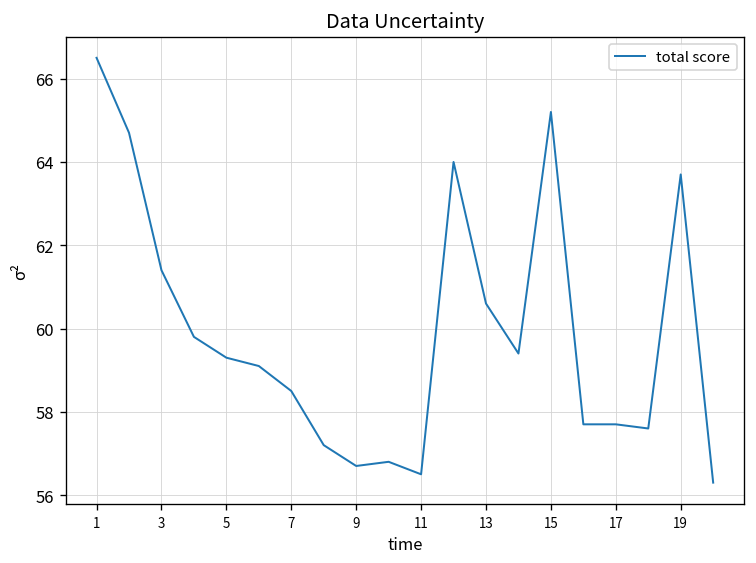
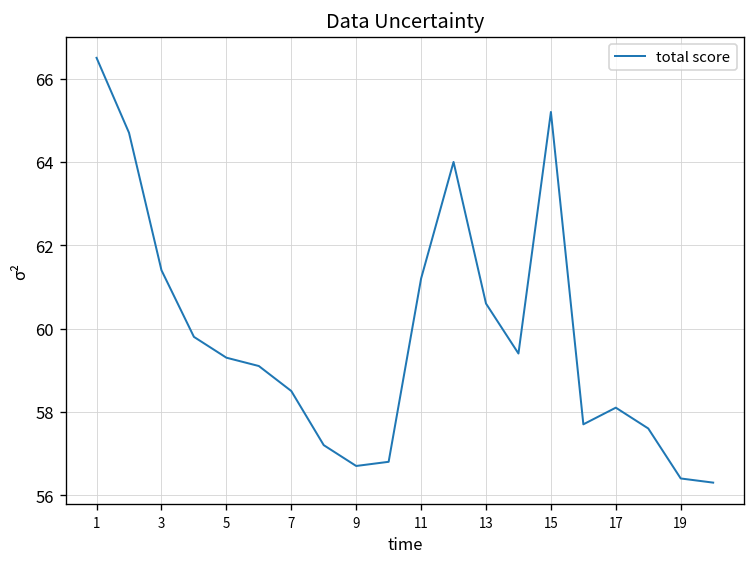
11: 56.5 -> 61.2
17: 57.7 -> 58.1
19: 63.7 -> 56.4
